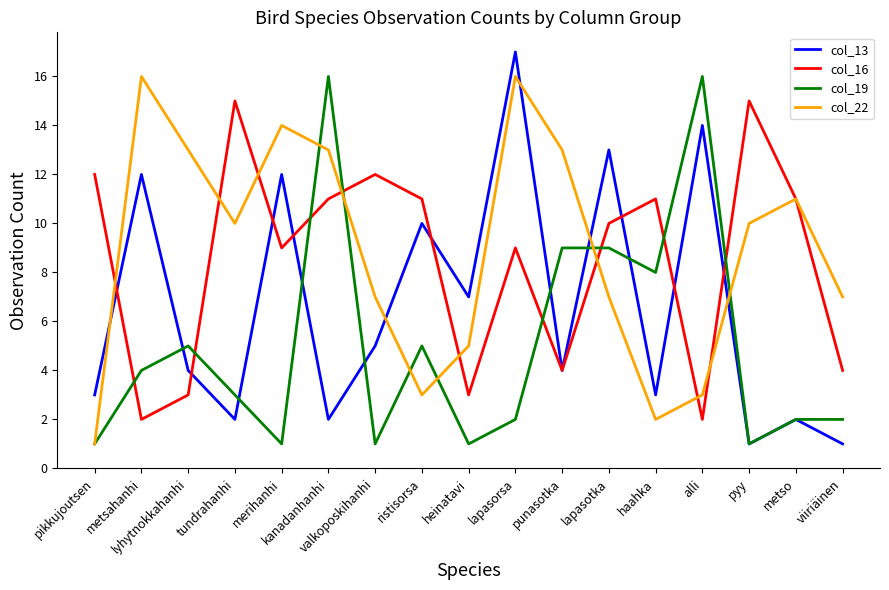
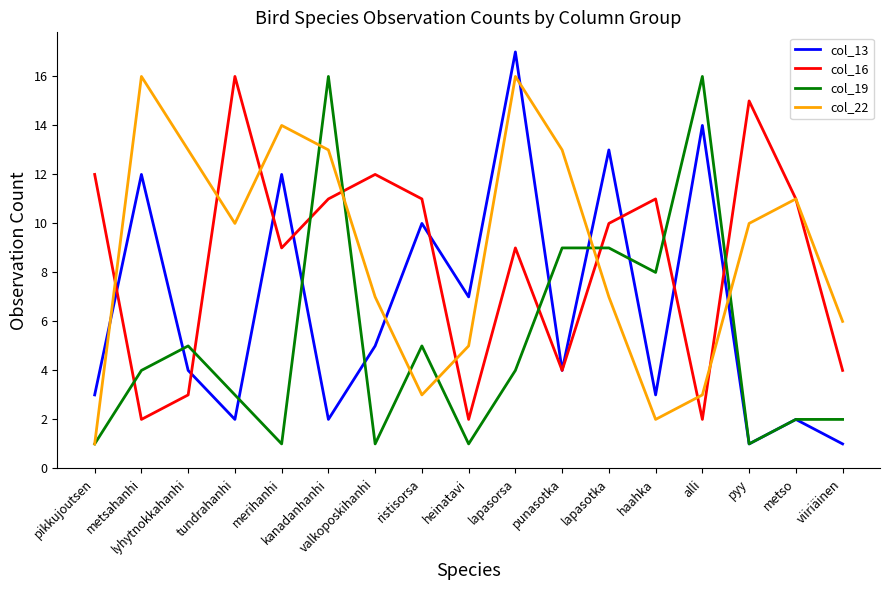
col_16, tundrahanhi: 15 -> 16
col_16, heinatavi: 3 -> 2
col_19, lapasorsa: 2 -> 4
col_22, viiriäinen: 7 -> 6
